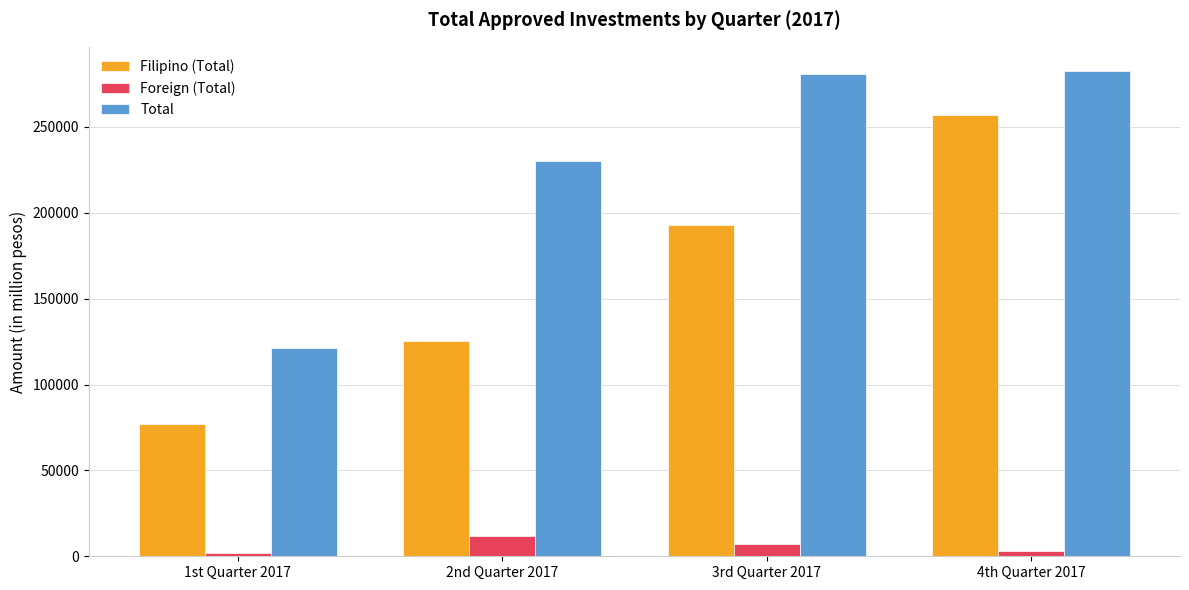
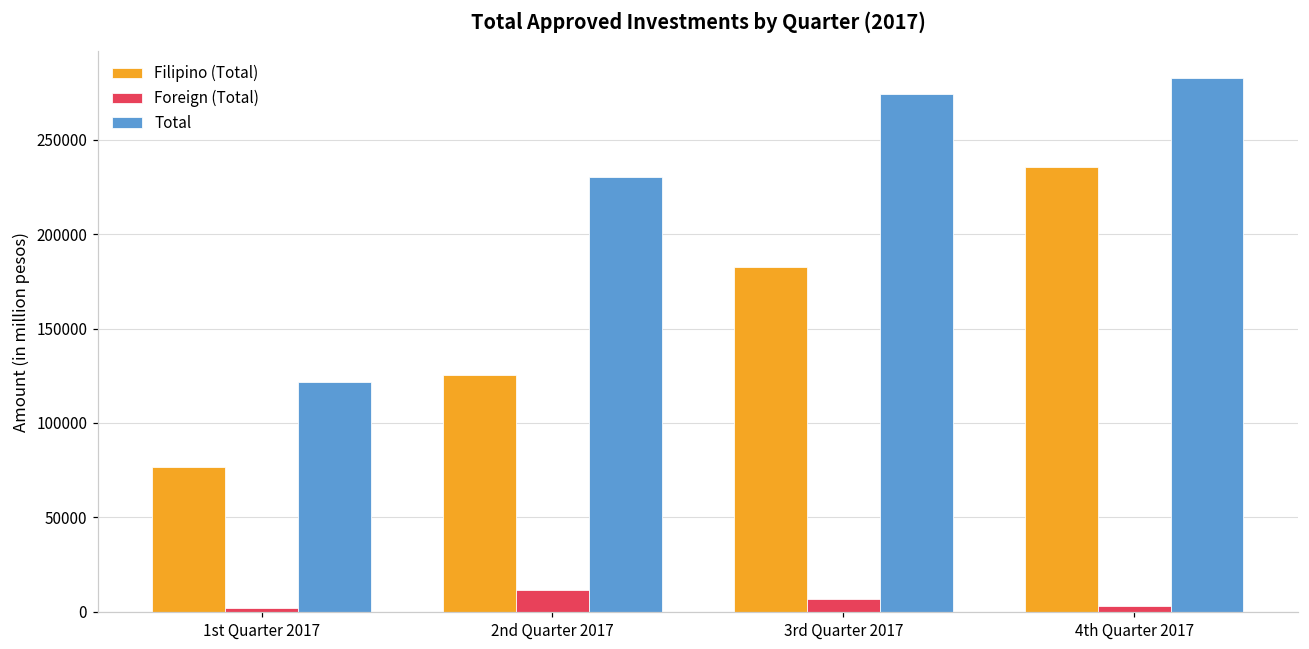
Filipino (Total), 3rd Quarter 2017: 193000 -> 183000
Total, 3rd Quarter 2017: 280000 -> 274000
Filipino (Total), 4th Quarter 2017: 257000 -> 236000
